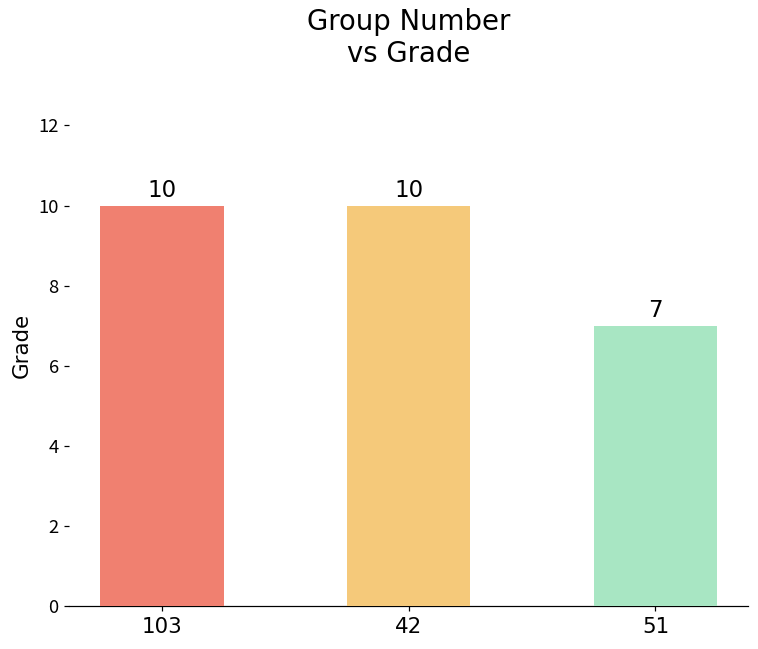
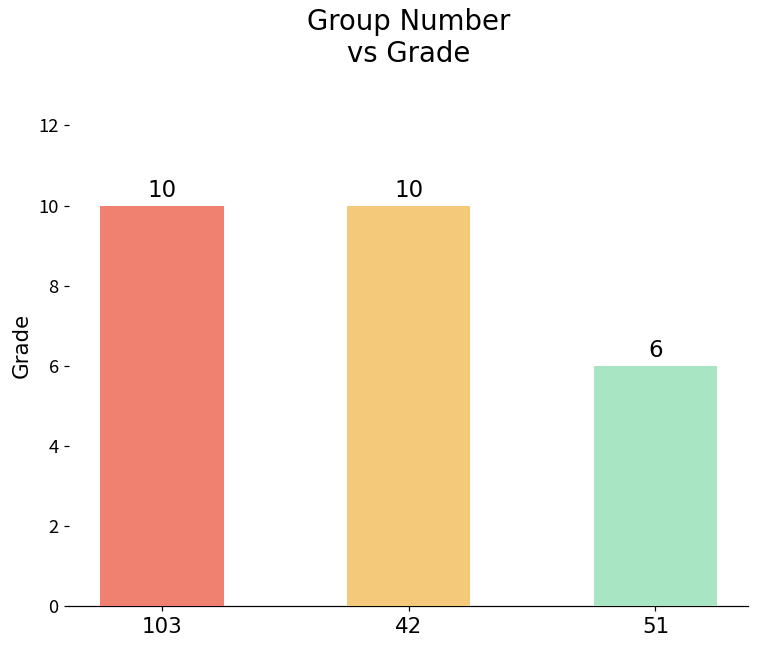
51: 7 -> 6
